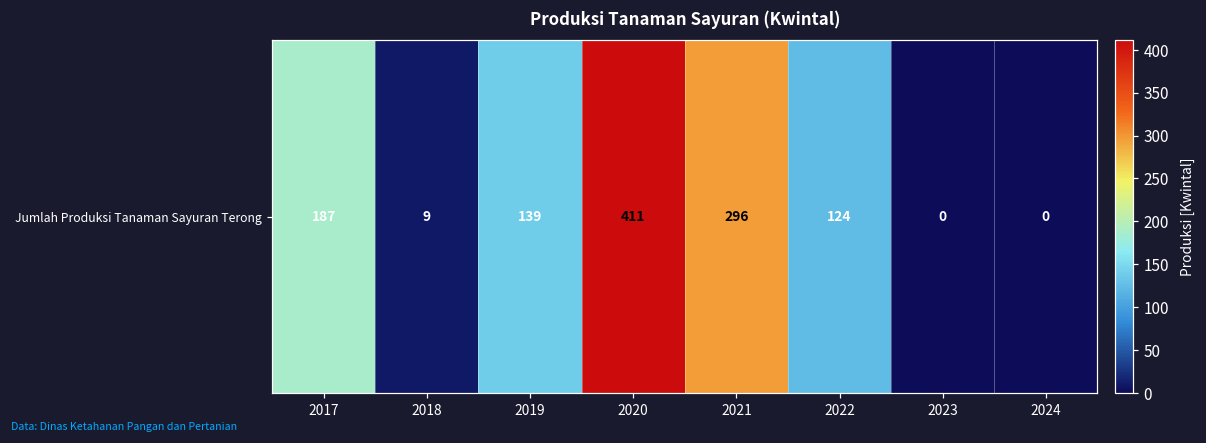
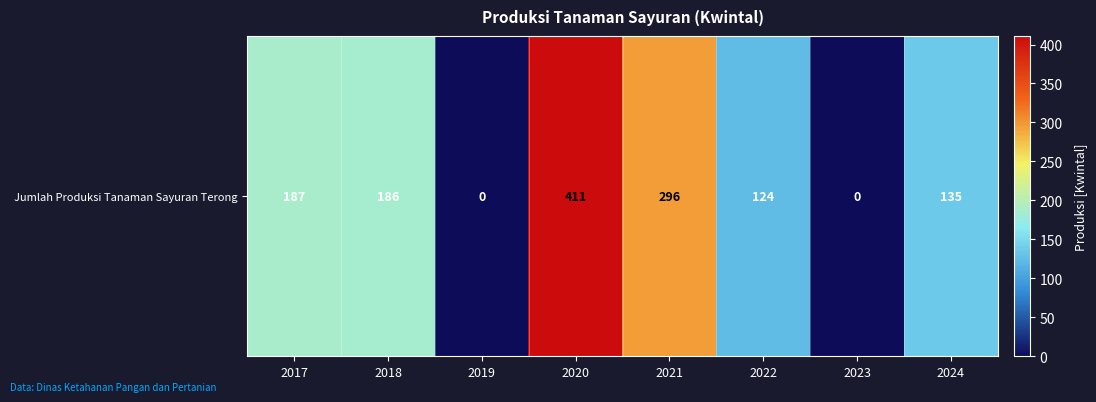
Jumlah Produksi Tanaman Sayuran Terong, 2018: 9 -> 186
Jumlah Produksi Tanaman Sayuran Terong, 2019: 139 -> 0
Jumlah Produksi Tanaman Sayuran Terong, 2024: 0 -> 135
